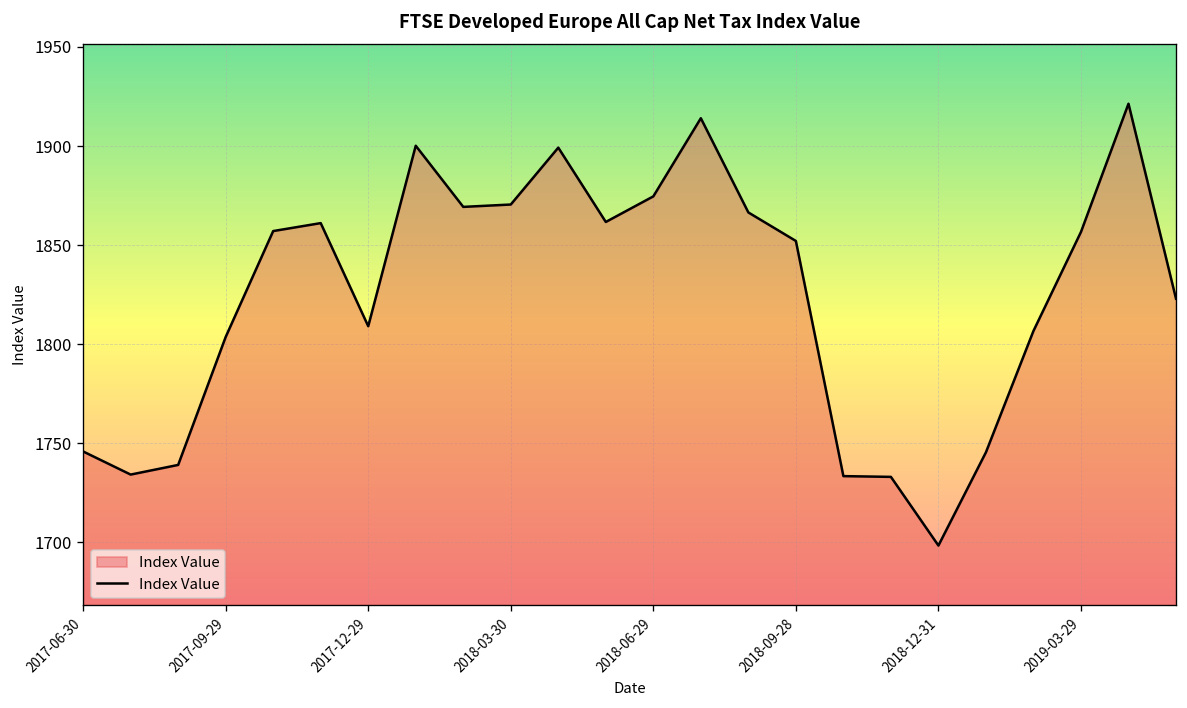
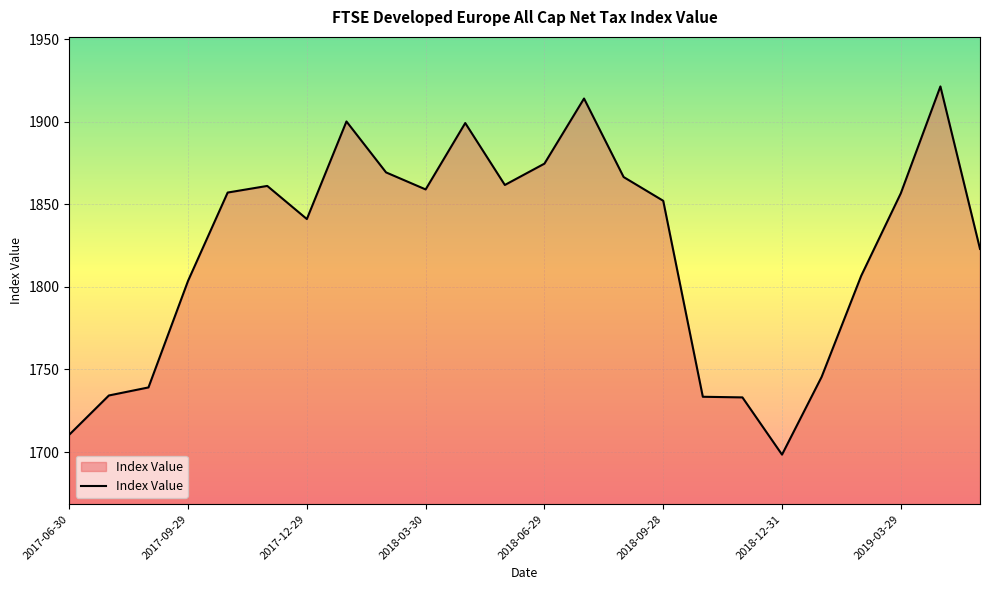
2017-06-30: 1746 -> 1711
2017-12-29: 1809 -> 1841
2018-03-30: 1871 -> 1859
